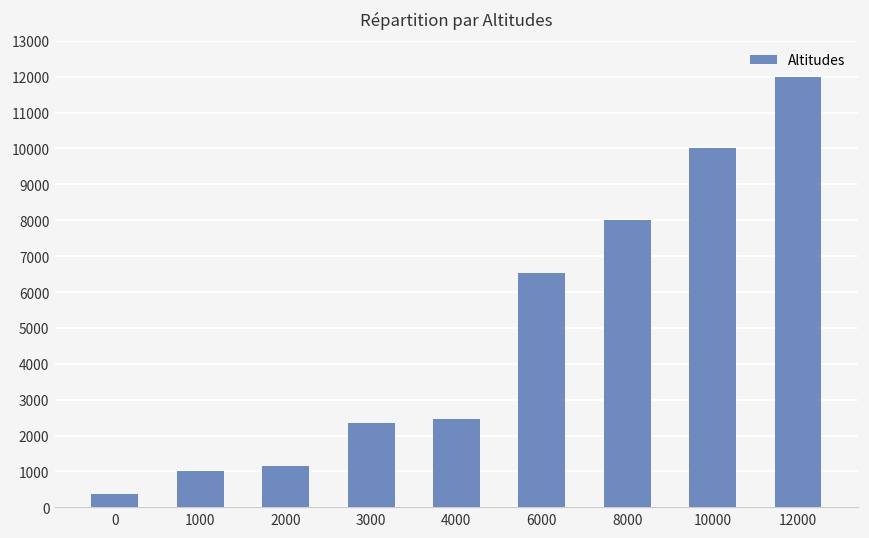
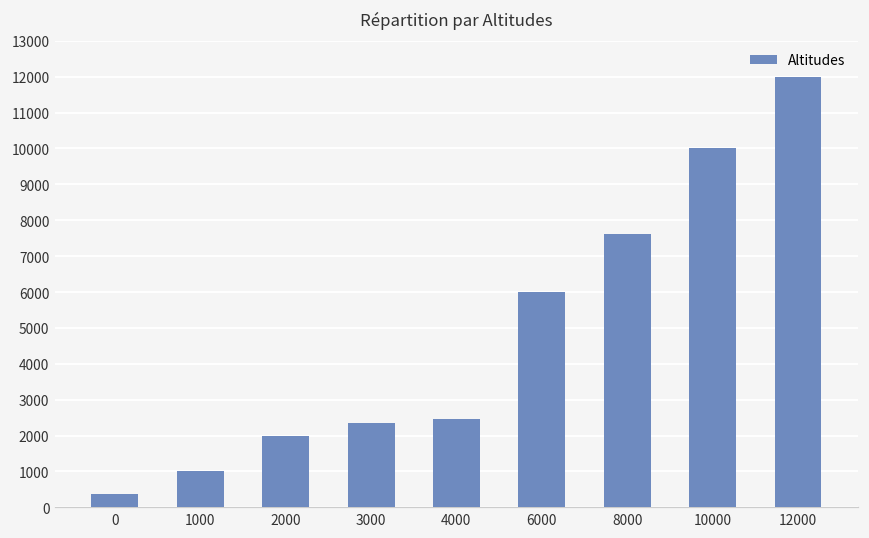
2000: 1200 -> 2000
6000: 6500 -> 6000
8000: 8000 -> 7600
